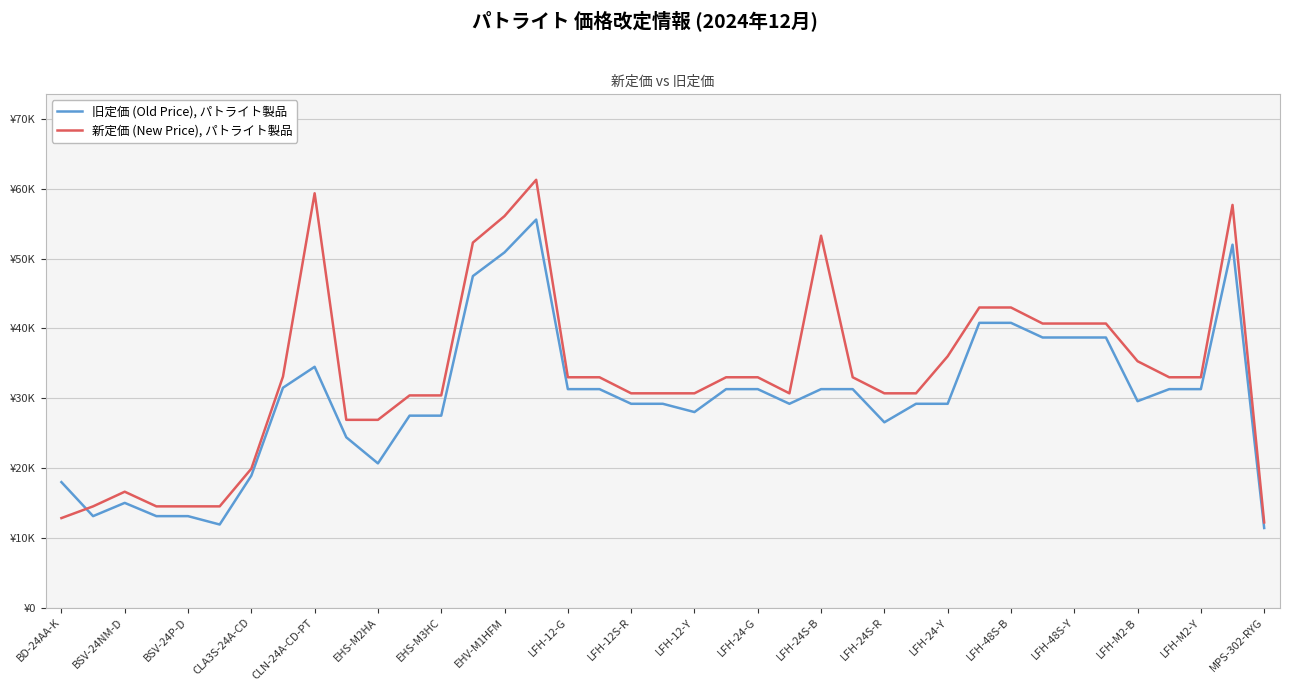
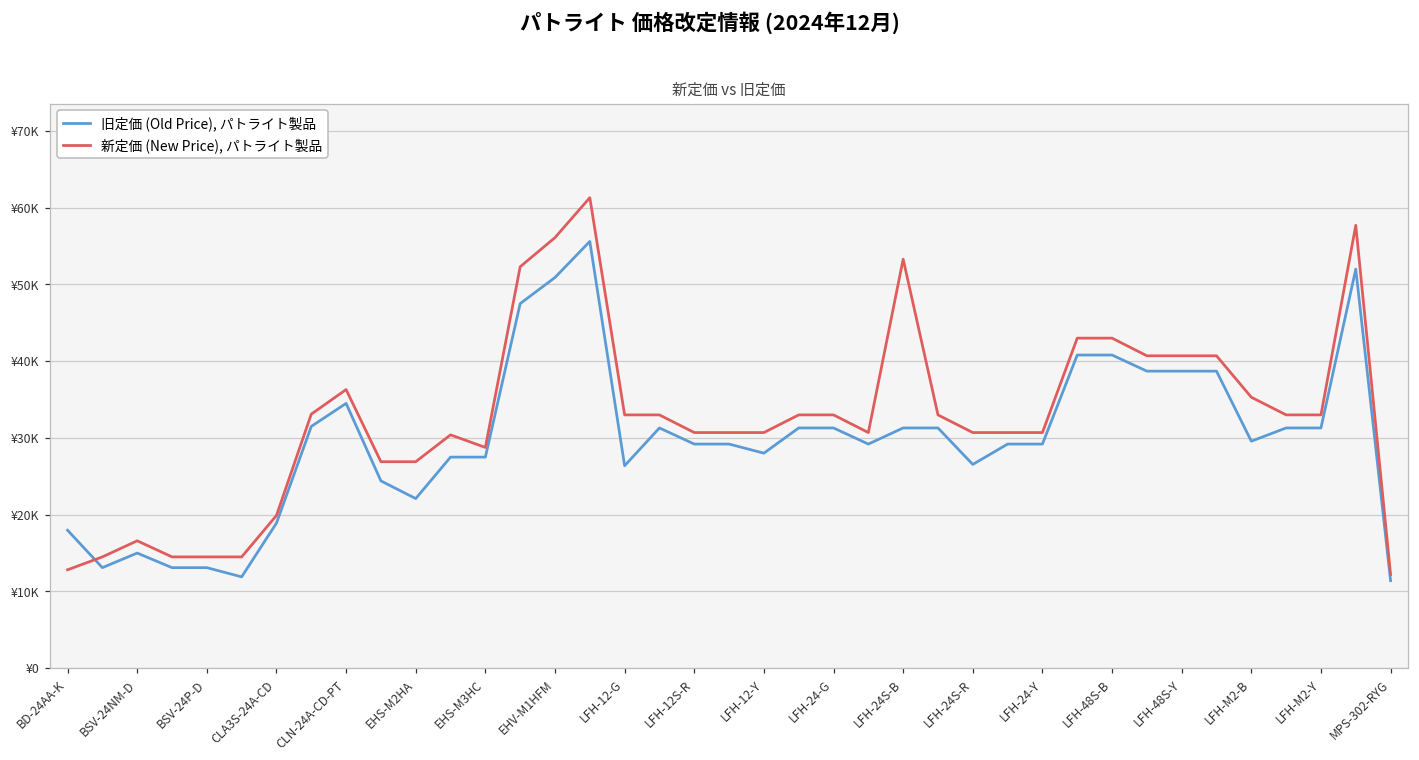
新定価 (New Price), パトライト製品, CLN-24A-CD-PT: ¥59000 -> ¥36000
旧定価 (Old Price), パトライト製品, EHS-M2HA: ¥21000 -> ¥22000
新定価 (New Price), パトライト製品, EHS-M3HC: ¥30000 -> ¥29000
旧定価 (Old Price), パトライト製品, LFH-12-G: ¥31000 -> ¥26000
新定価 (New Price), パトライト製品, LFH-24-Y: ¥36000 -> ¥31000
